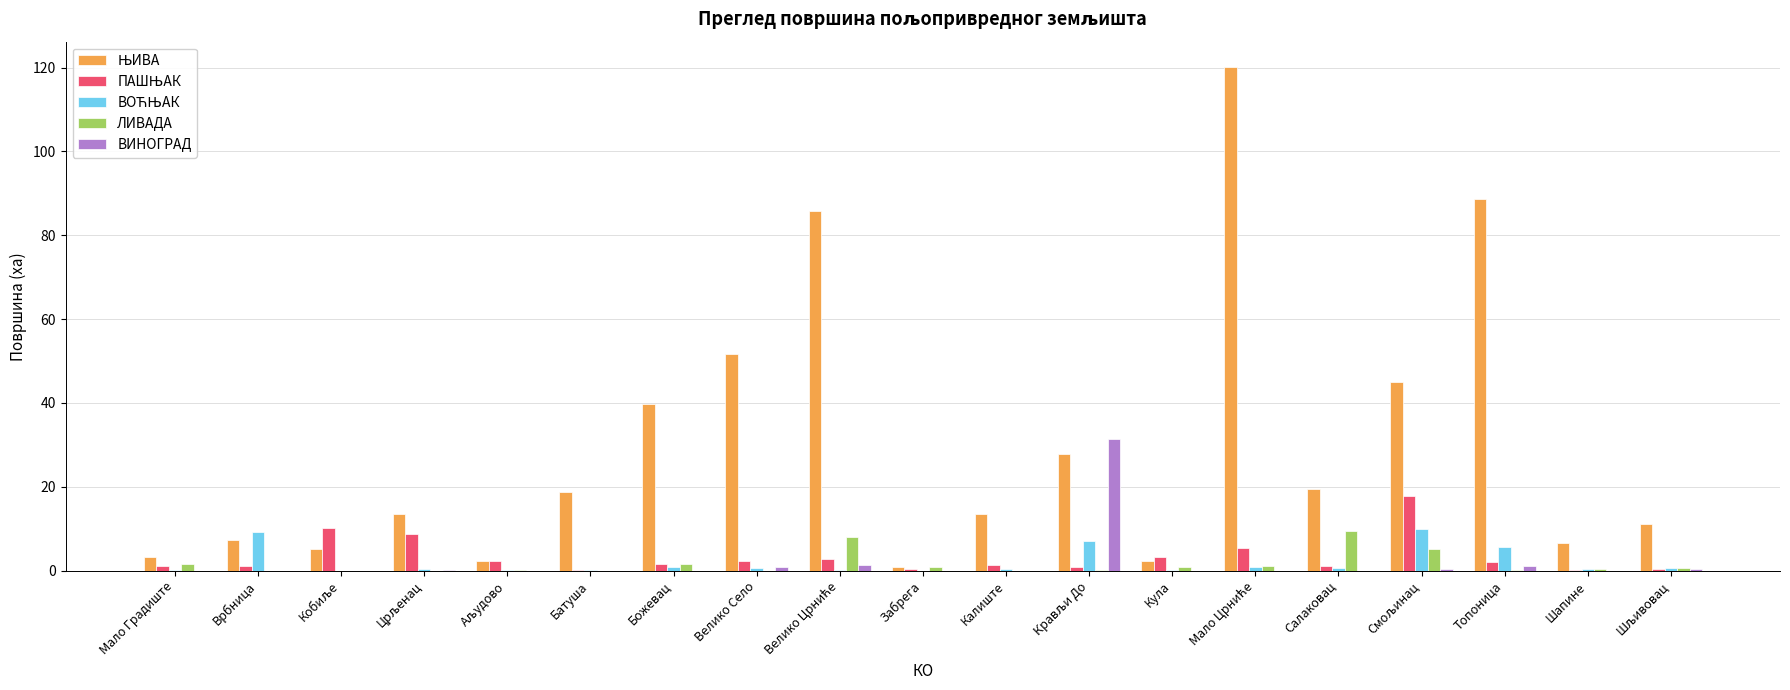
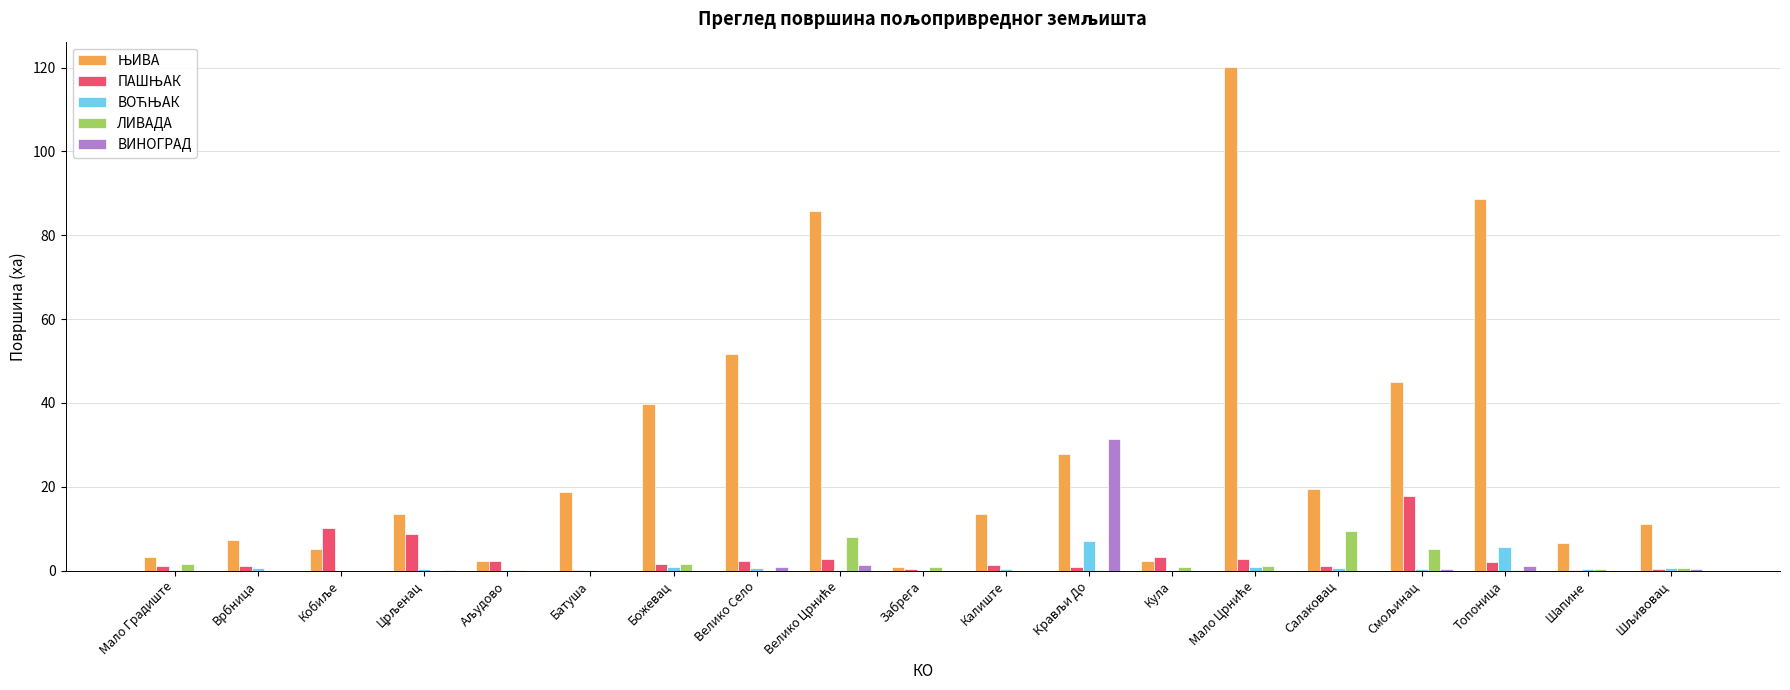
ВОЋЊАК, Врбница: 9 -> 1
ПАШЊАК, Мало Црниће: 5 -> 3
ВОЋЊАК, Смољинац: 10 -> 0
